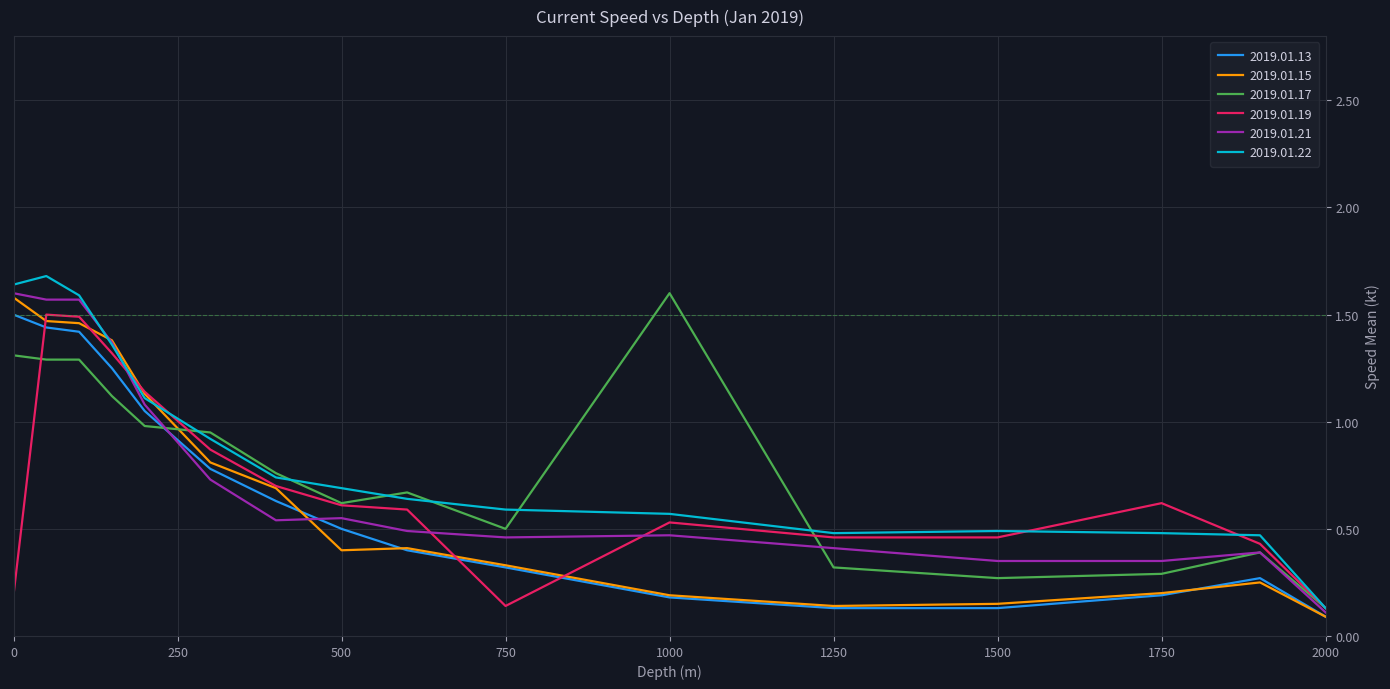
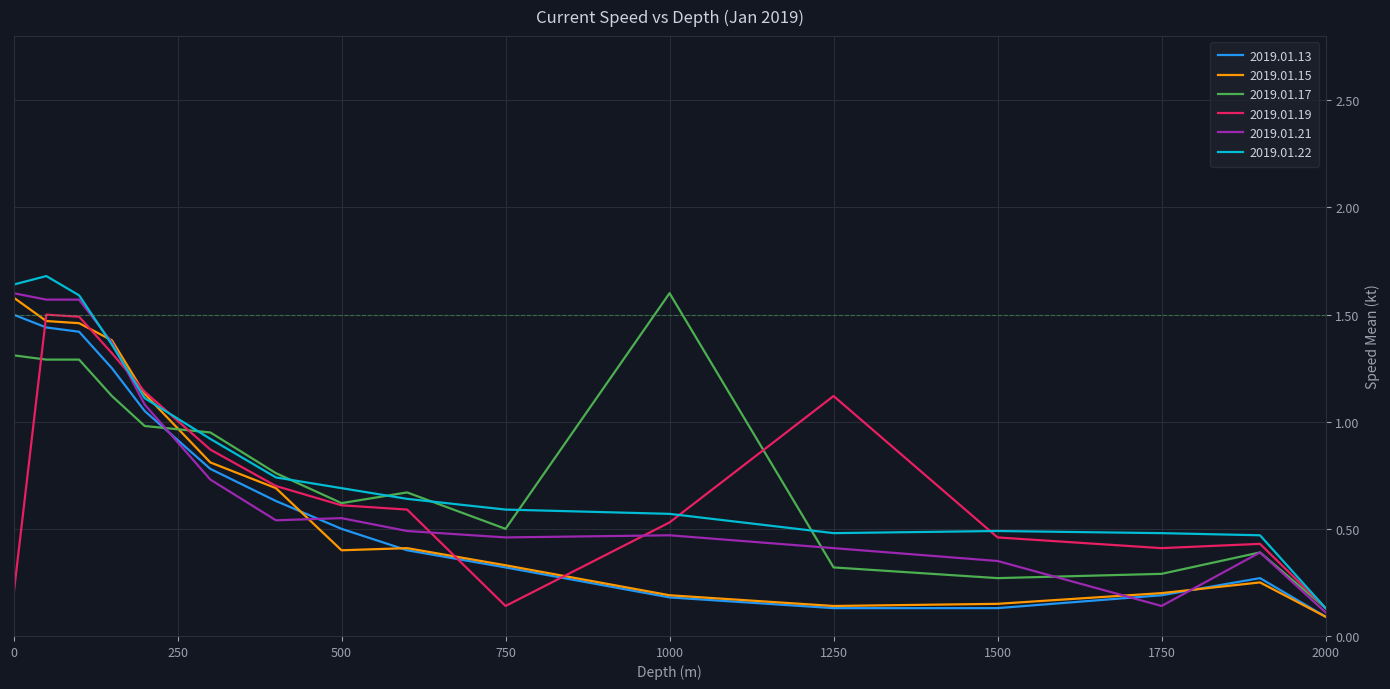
2019.01.19, 1250: 0.46 -> 1.12
2019.01.19, 1750: 0.62 -> 0.41
2019.01.21, 1750: 0.35 -> 0.14
